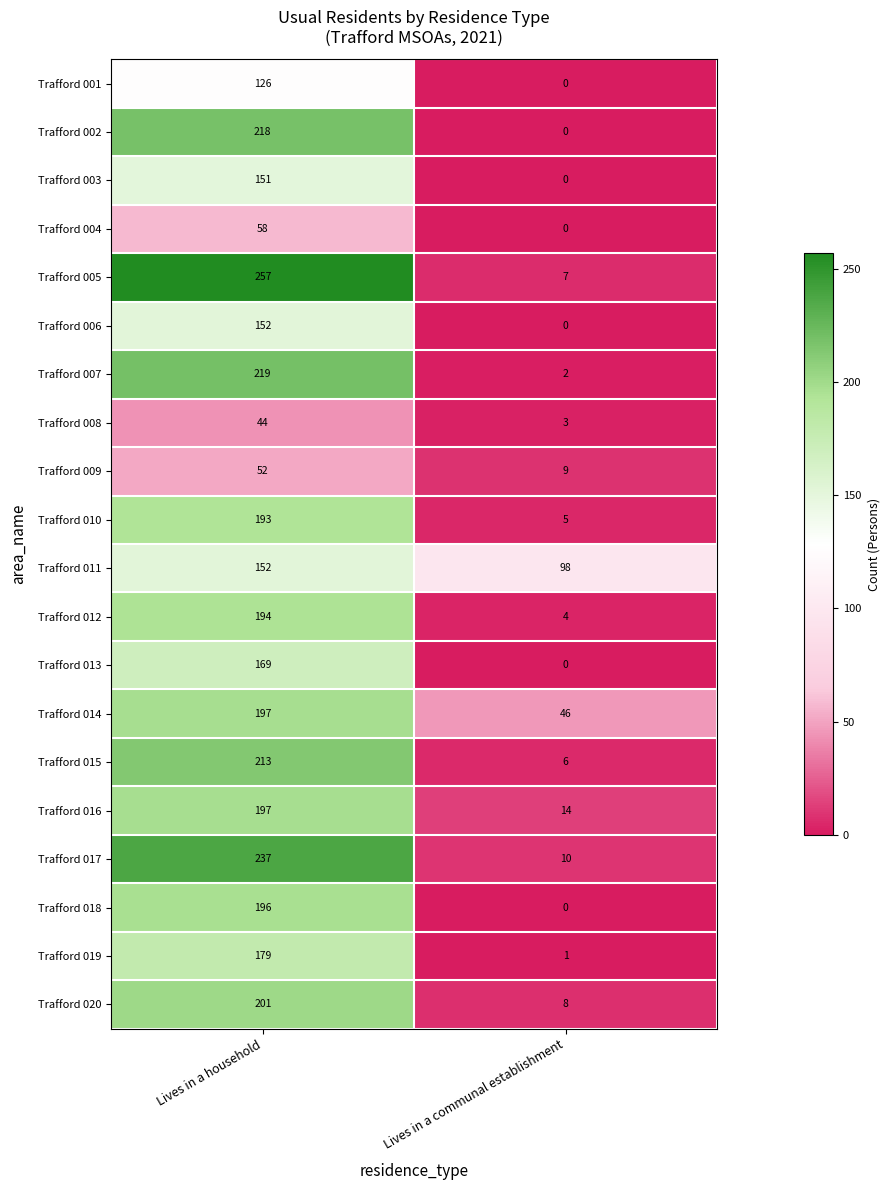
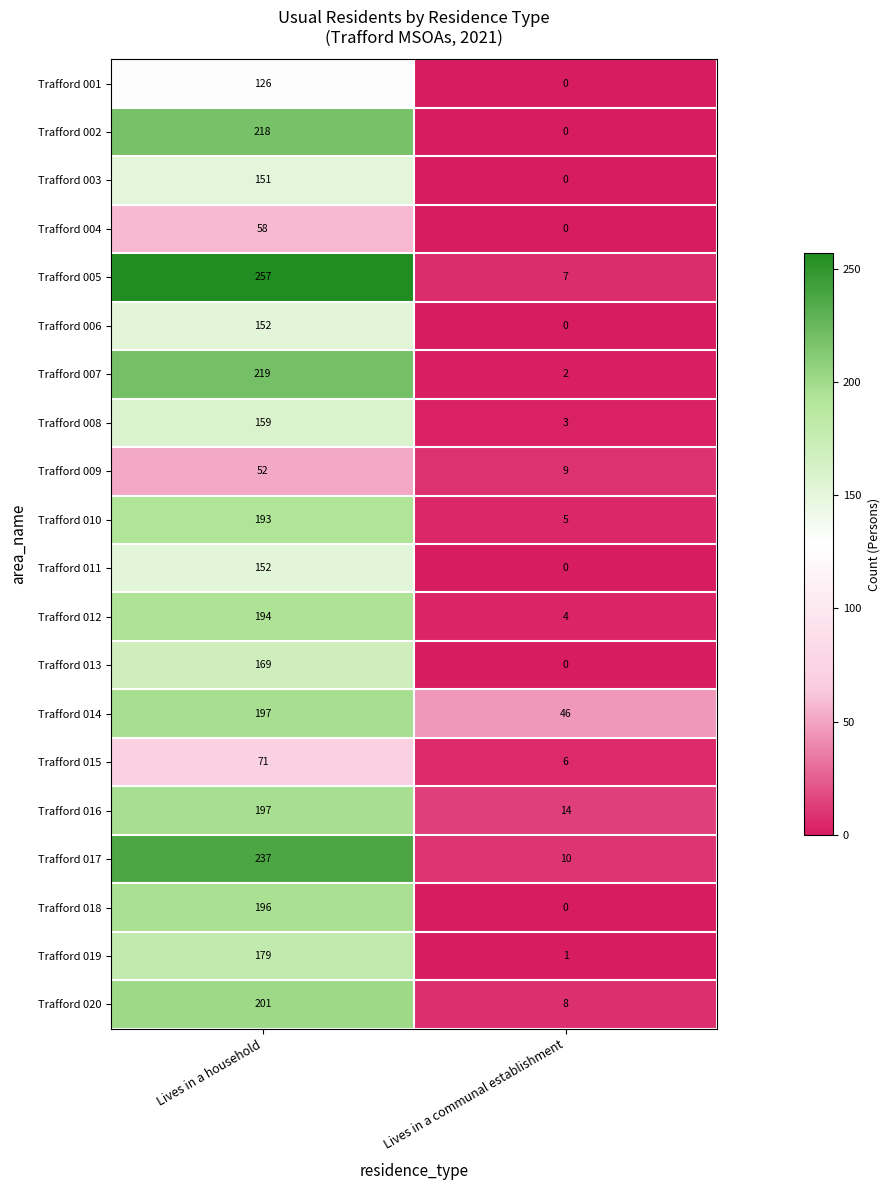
Trafford 008, Lives in a household: 44 -> 159
Trafford 011, Lives in a communal establishment: 98 -> 0
Trafford 015, Lives in a household: 213 -> 71
